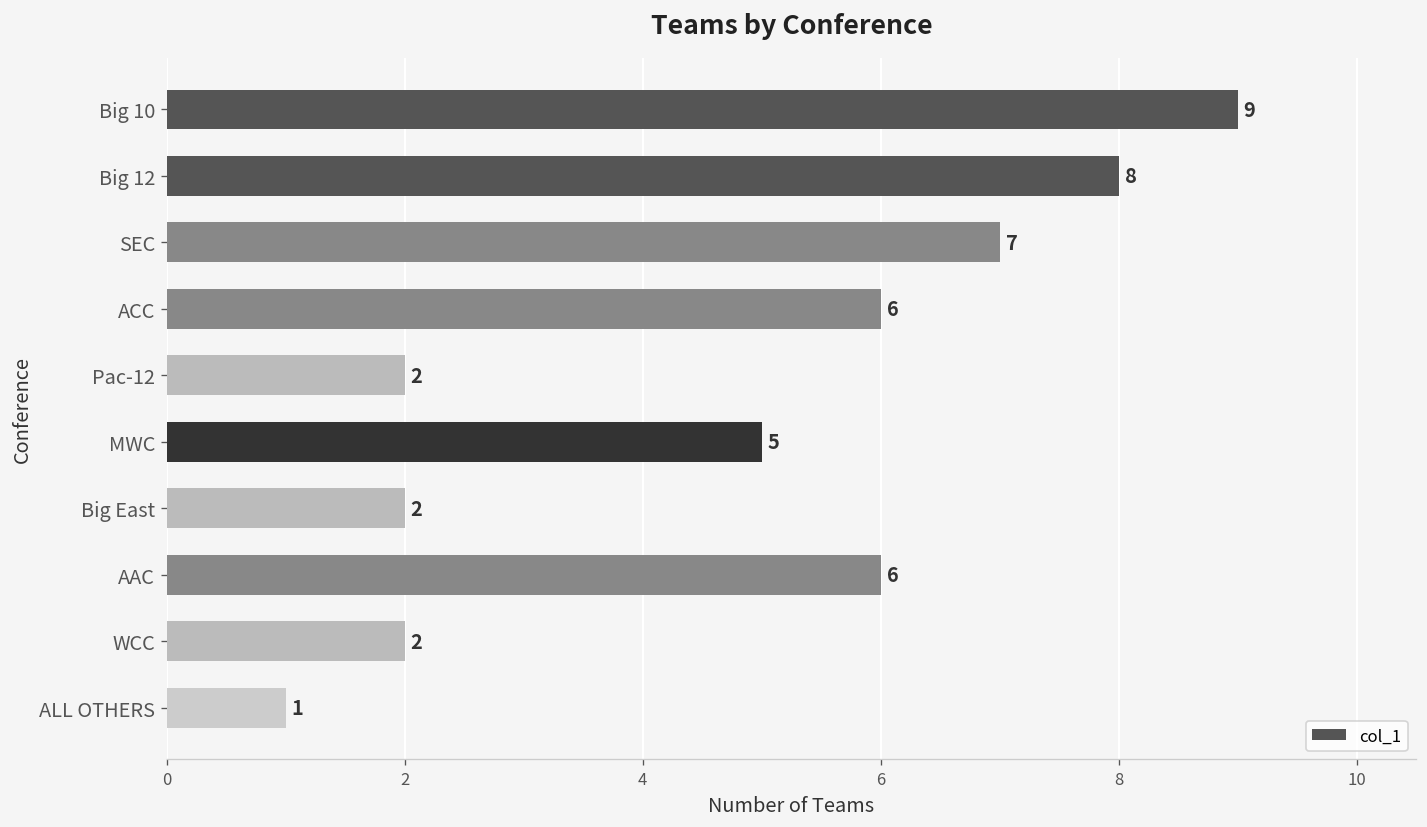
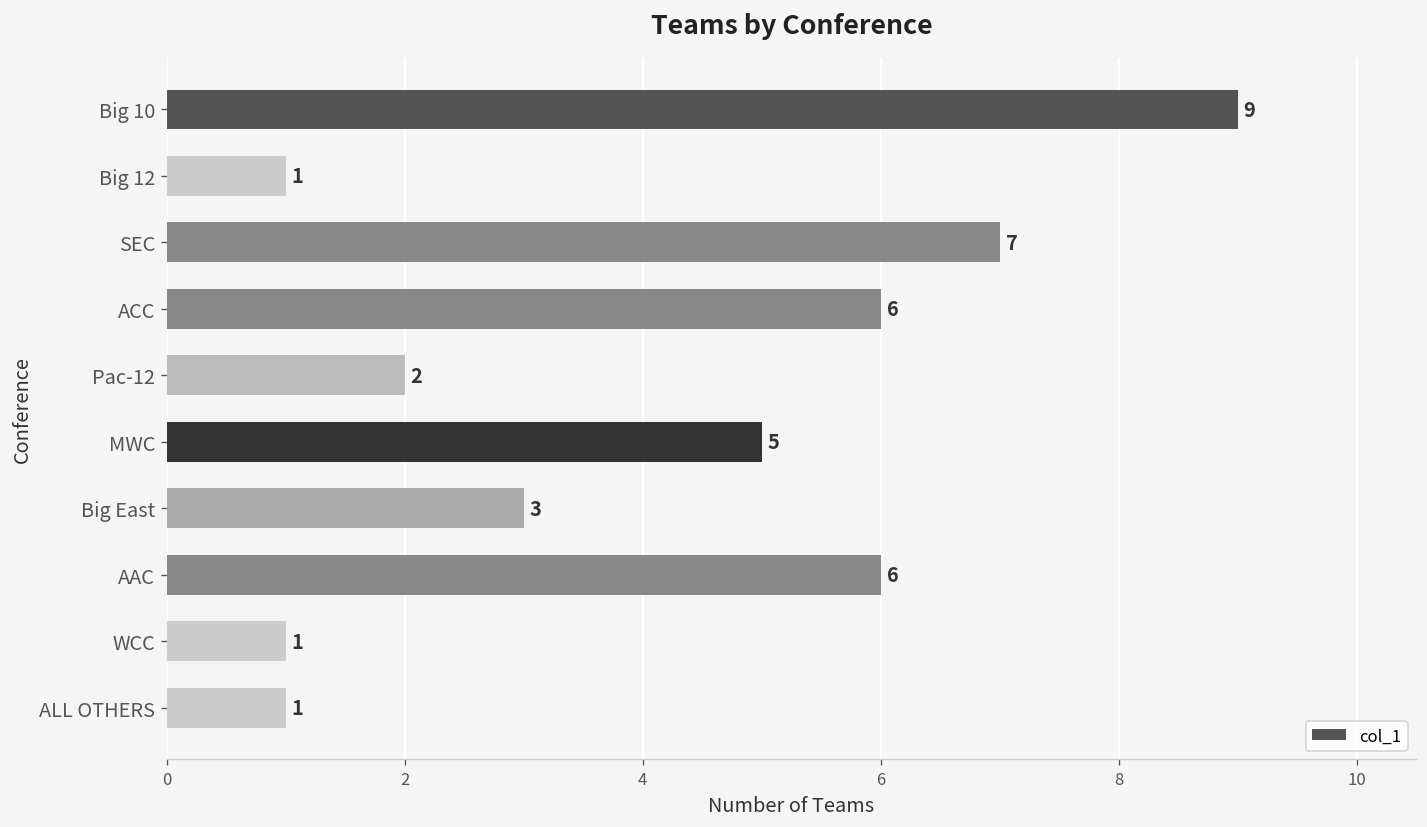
Big 12: 8 -> 1
Big East: 2 -> 3
WCC: 2 -> 1
